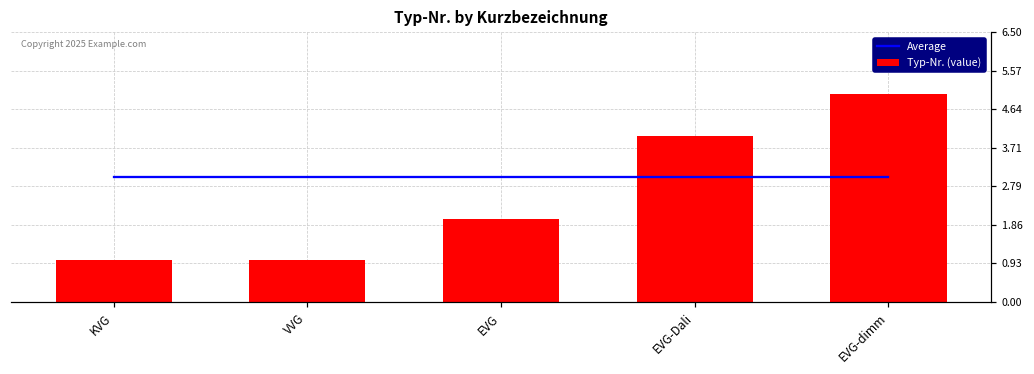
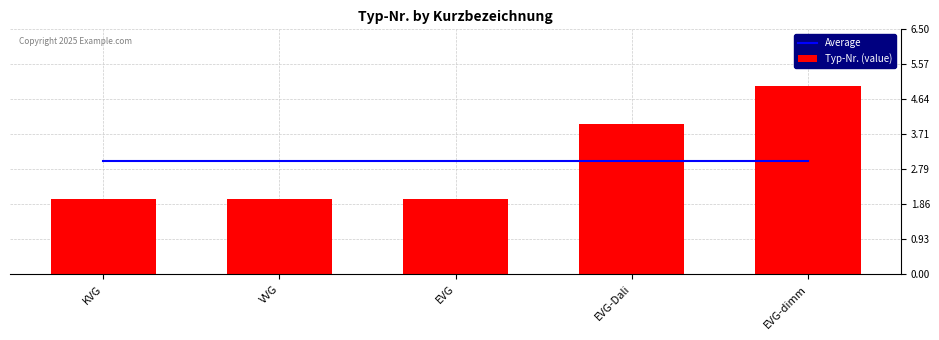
Typ-Nr. (value), KVG: 1 -> 2
Typ-Nr. (value), VVG: 1 -> 2
